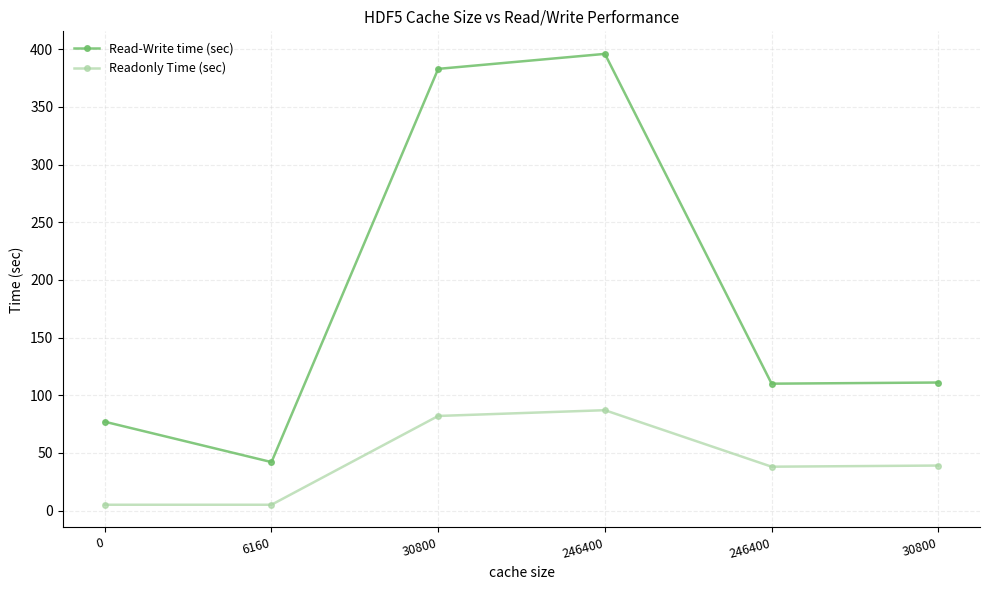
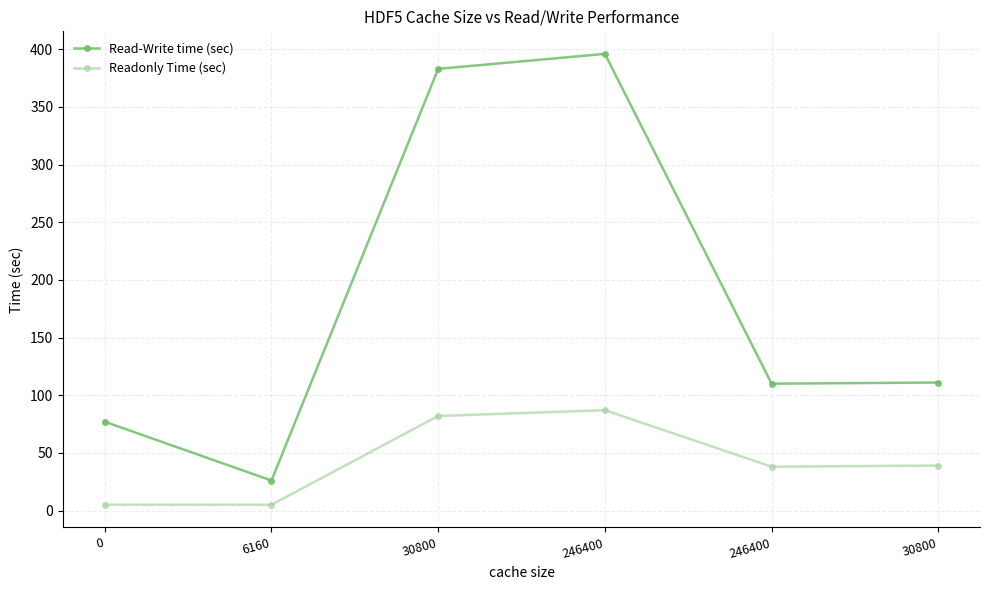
Read-Write time (sec), 6160: 42 -> 26
